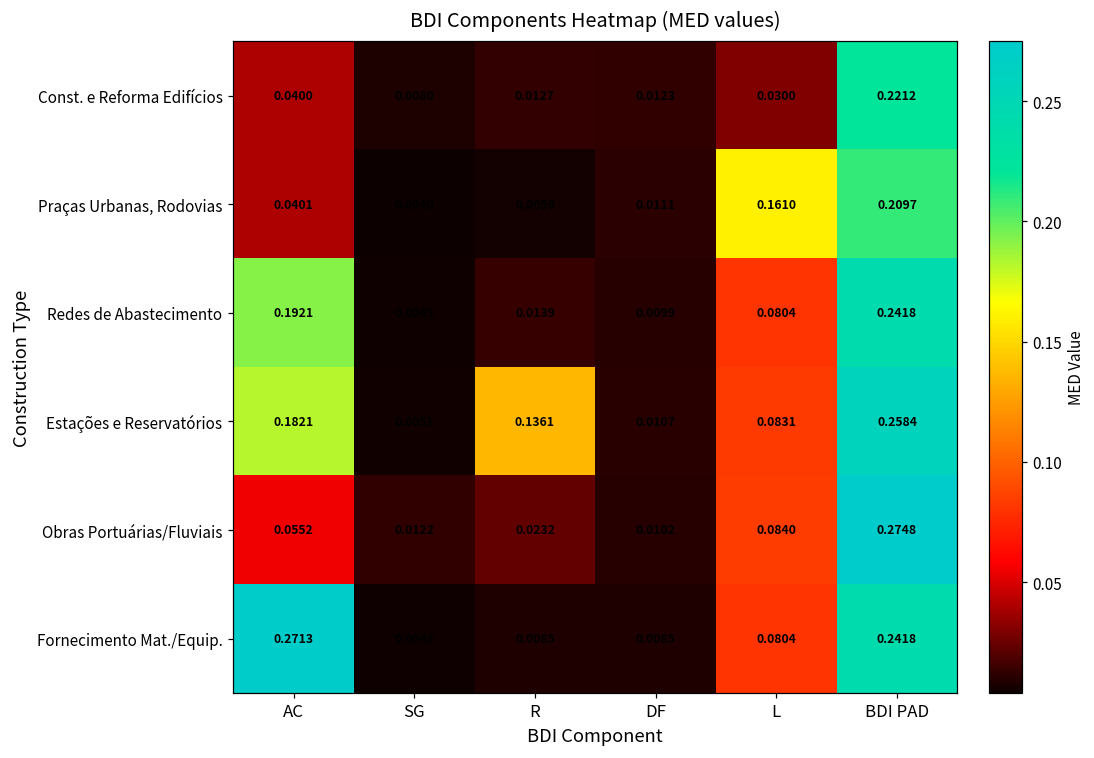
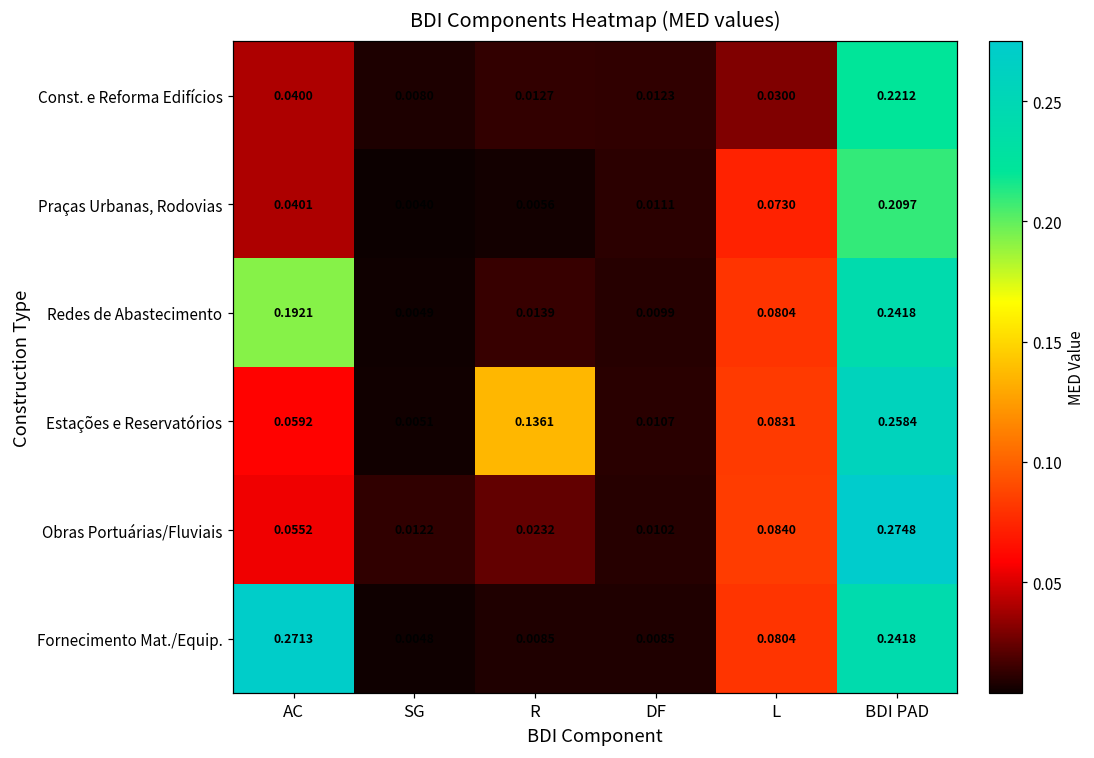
Praças Urbanas, Rodovias, L: 0.1610 -> 0.0730
Estações e Reservatórios, AC: 0.1821 -> 0.0592
